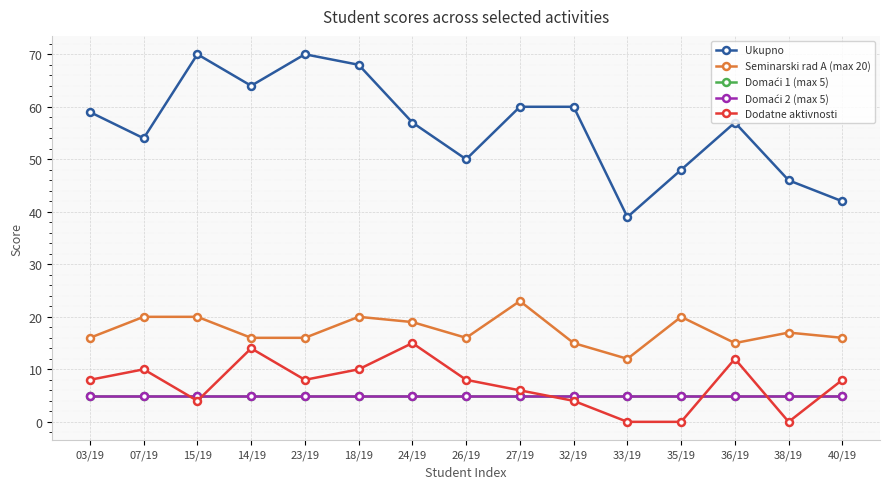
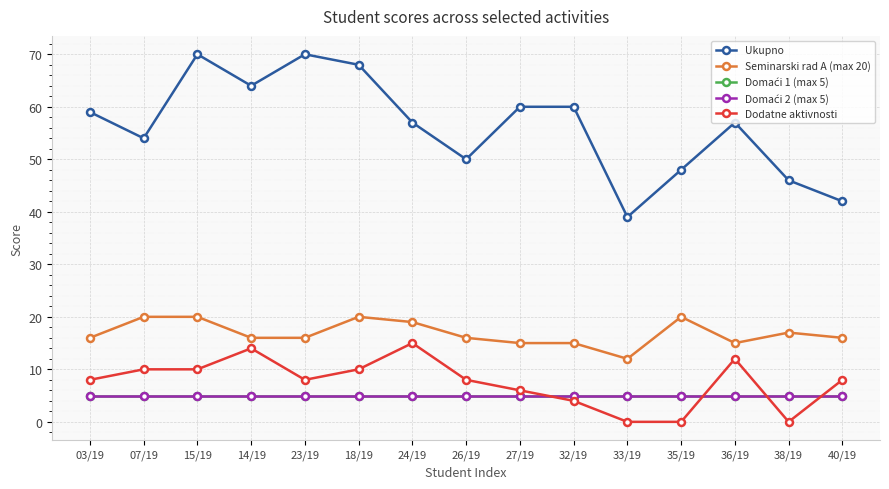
Dodatne aktivnosti, 15/19: 4 -> 10
Seminarski rad A (max 20), 27/19: 23 -> 15
